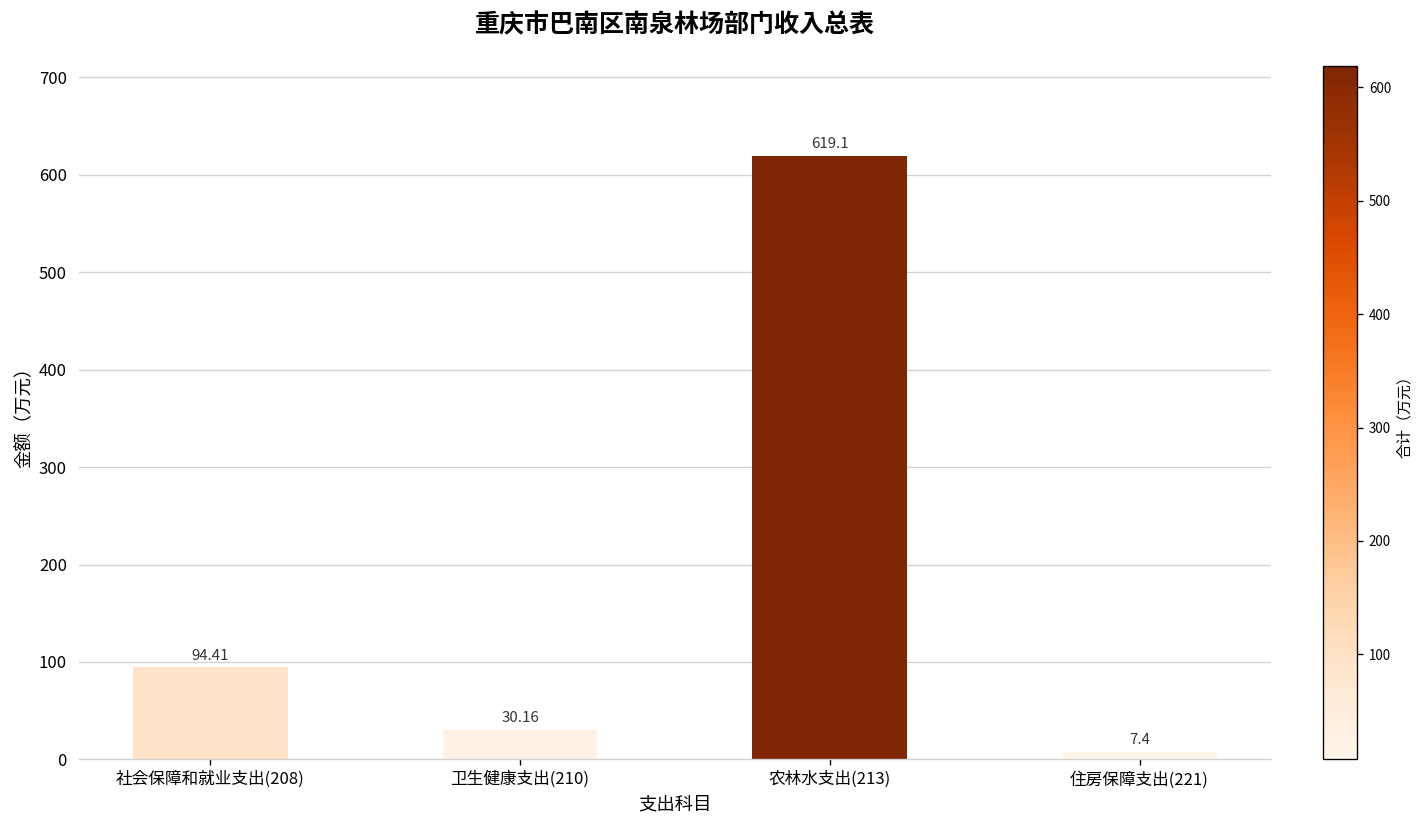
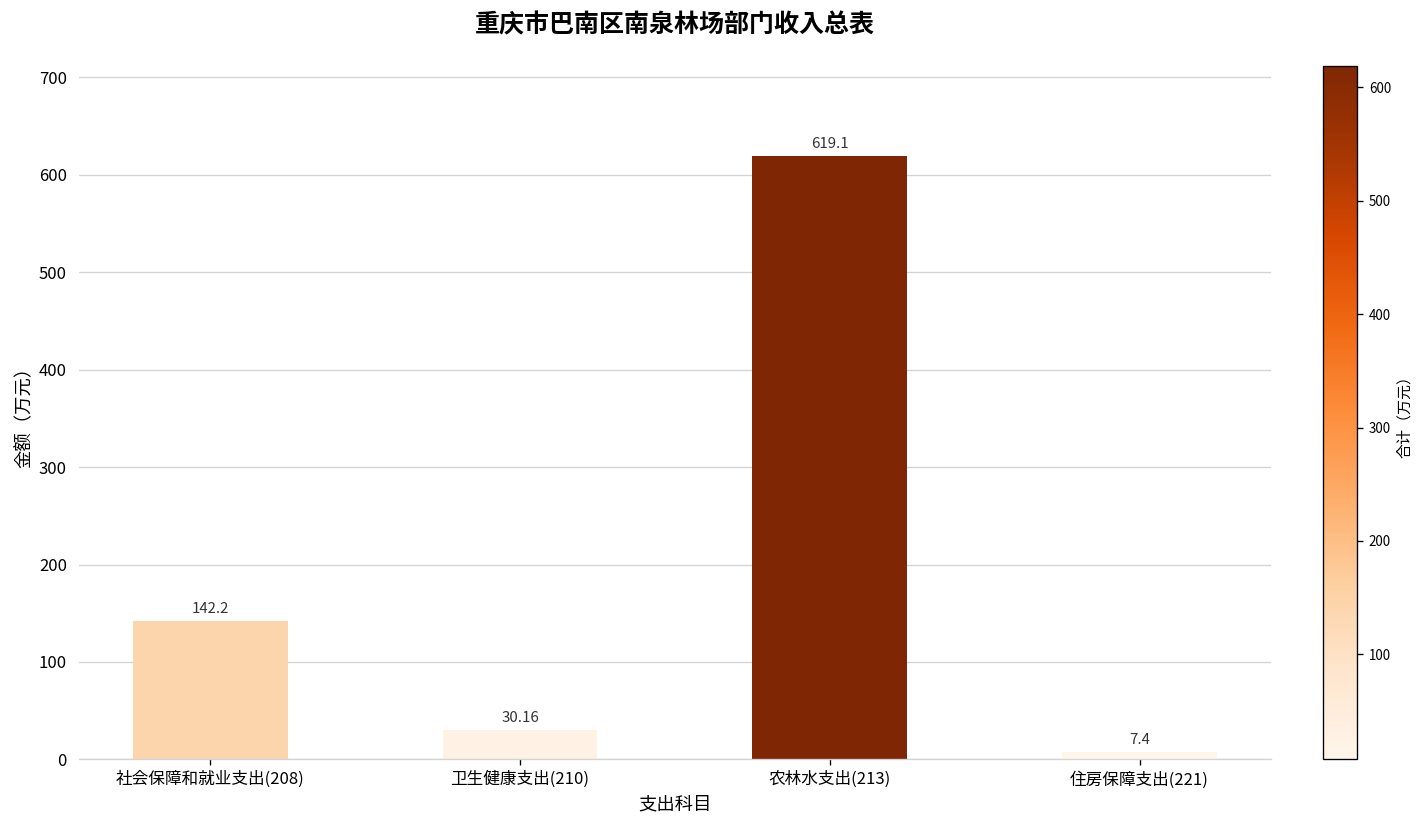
社会保障和就业支出(208): 94.41 -> 142.2
